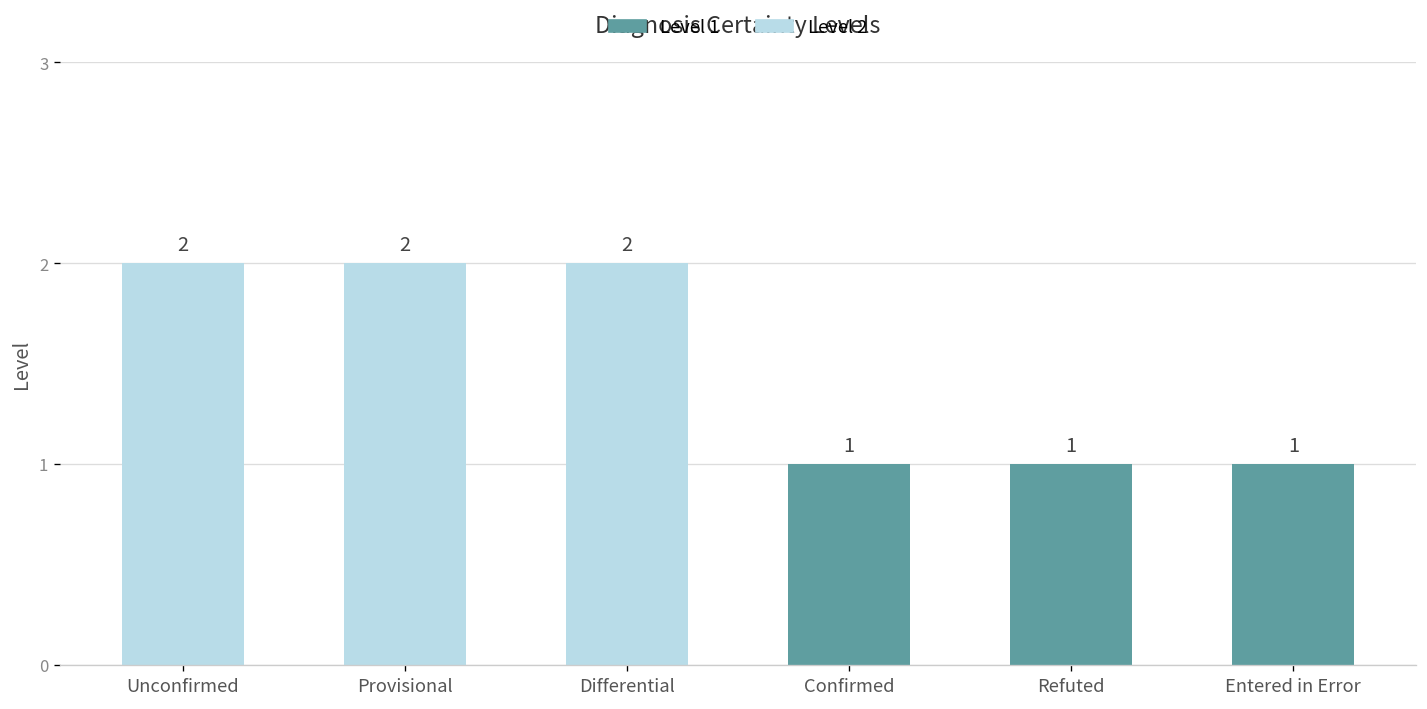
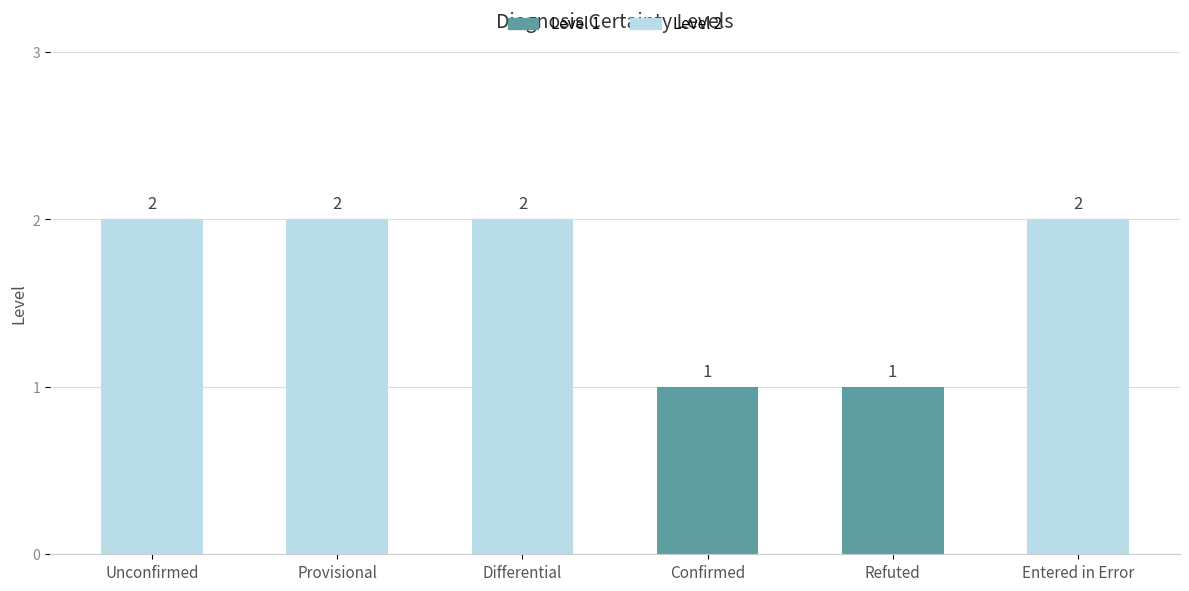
Entered in Error: 1 -> 2
